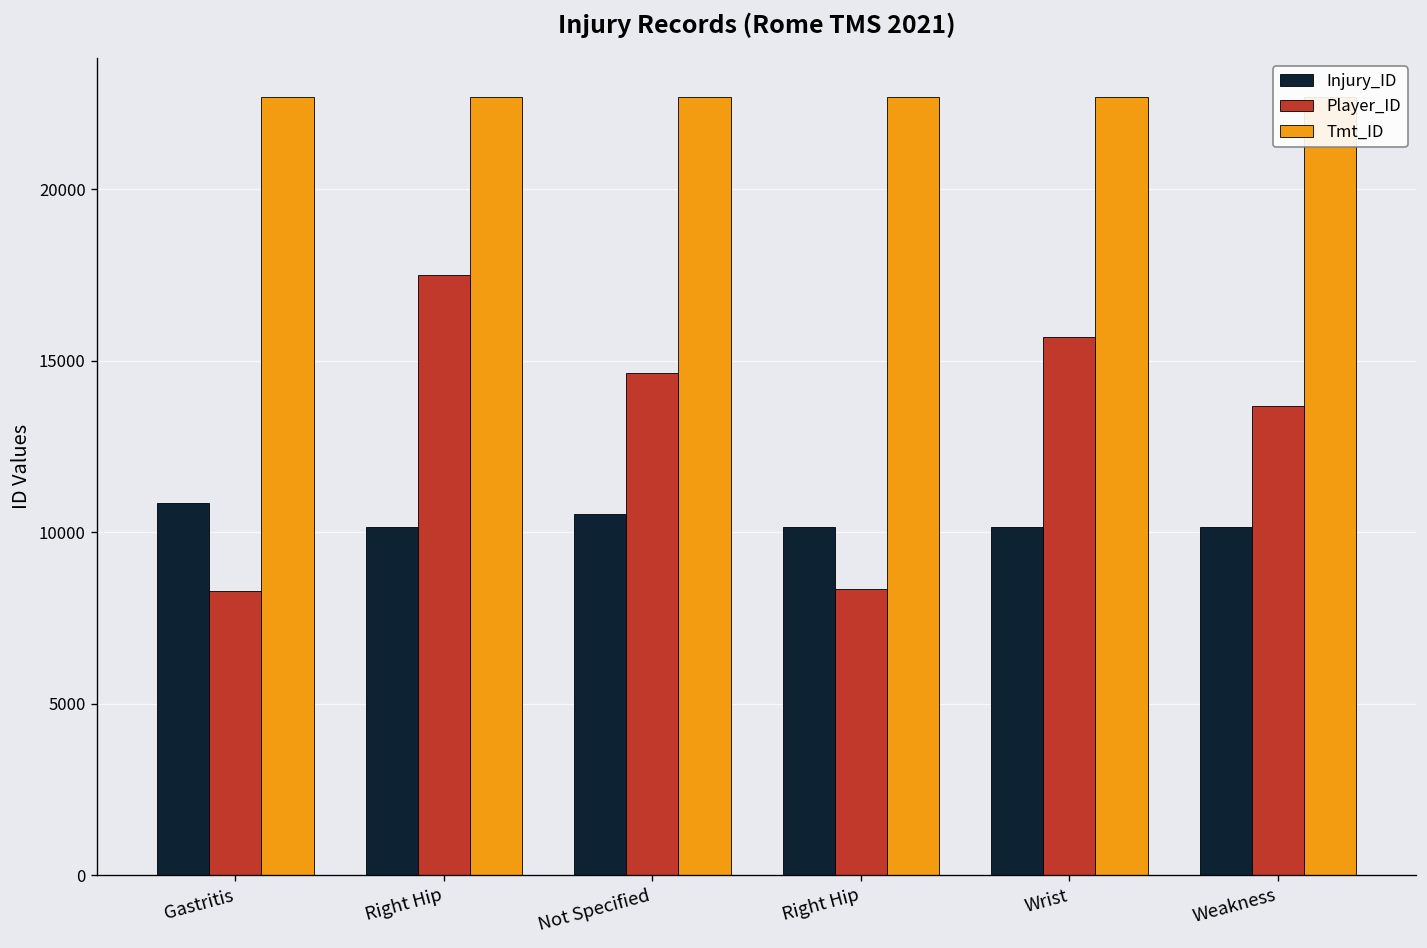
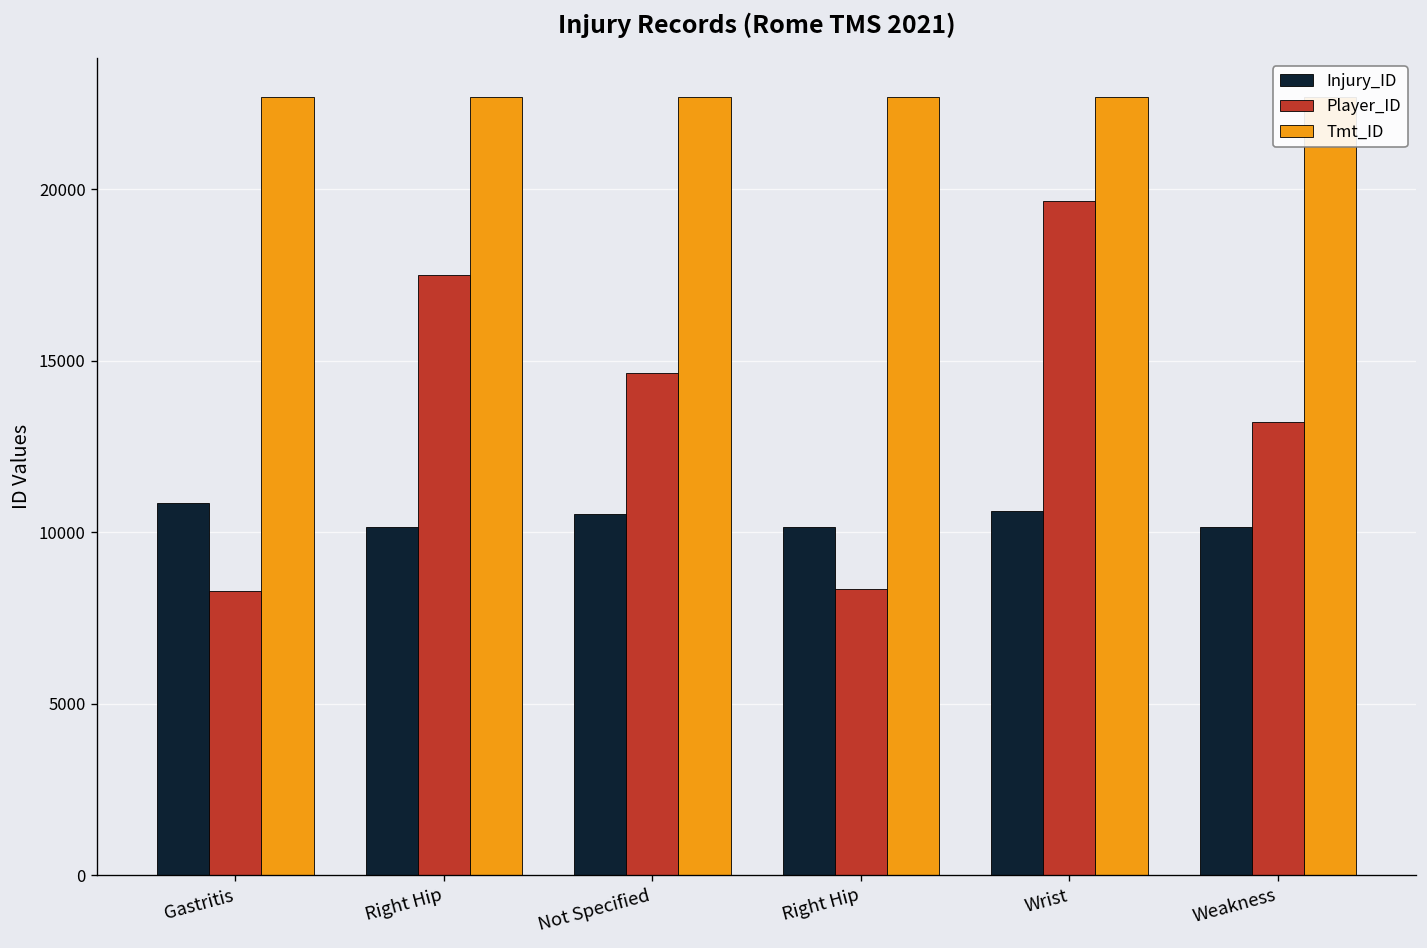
Injury_ID, Wrist: 10200 -> 10600
Player_ID, Wrist: 15700 -> 19700
Player_ID, Weakness: 13700 -> 13200
